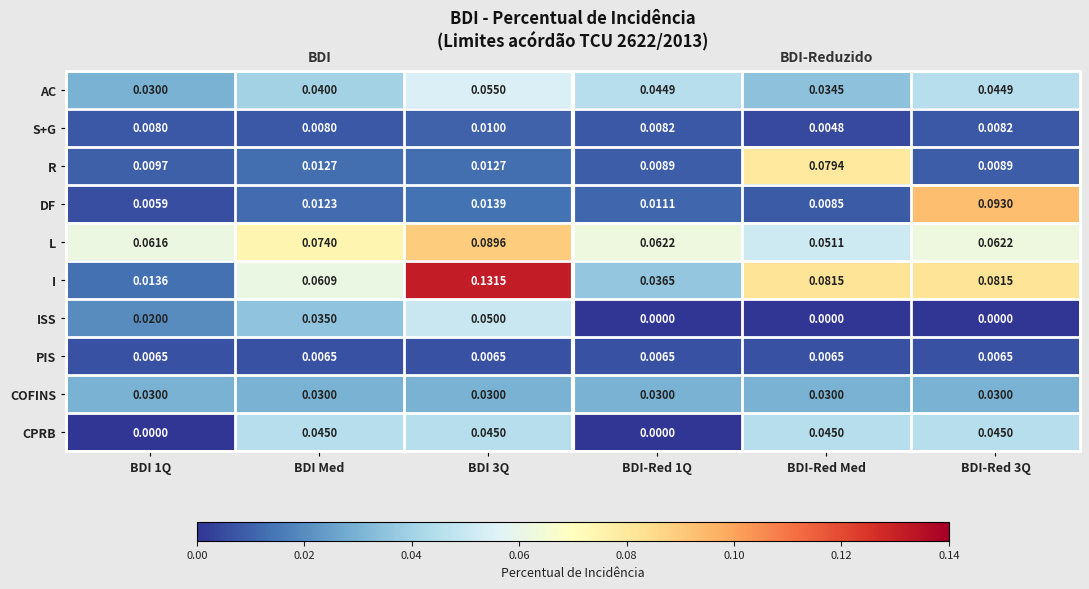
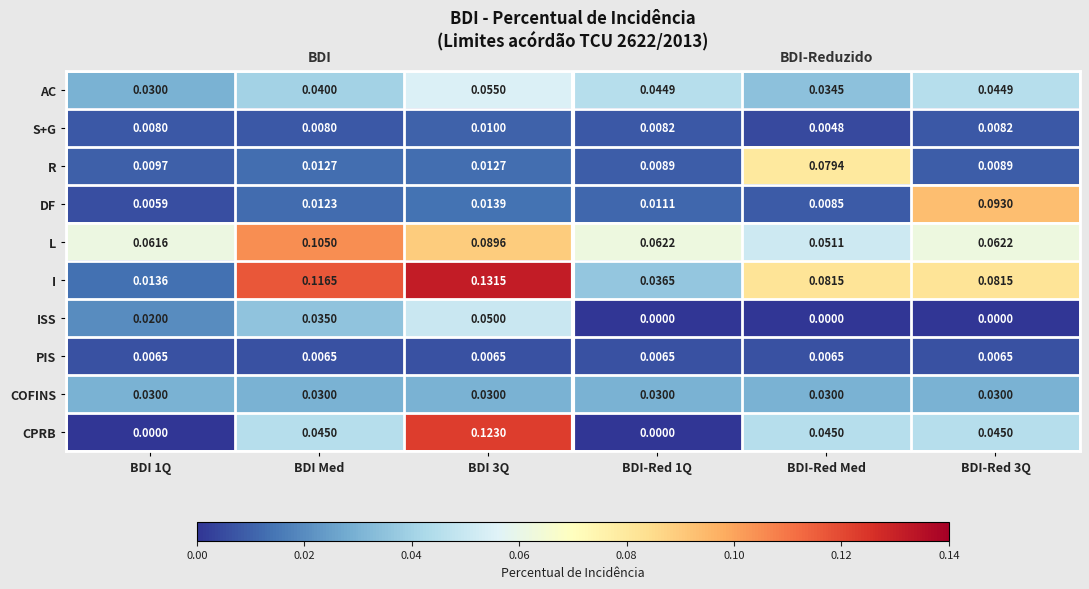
L, BDI Med: 0.0740 -> 0.1050
I, BDI Med: 0.0609 -> 0.1165
CPRB, BDI 3Q: 0.0450 -> 0.1230
